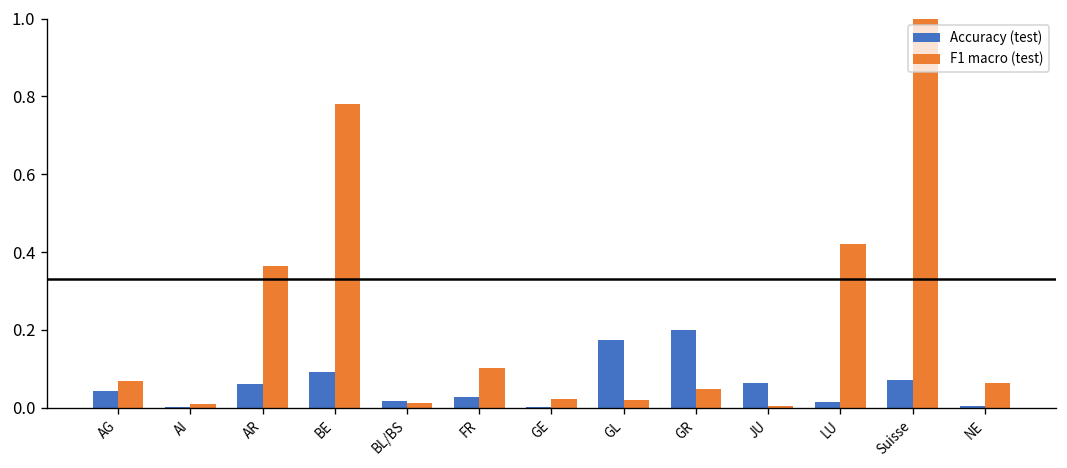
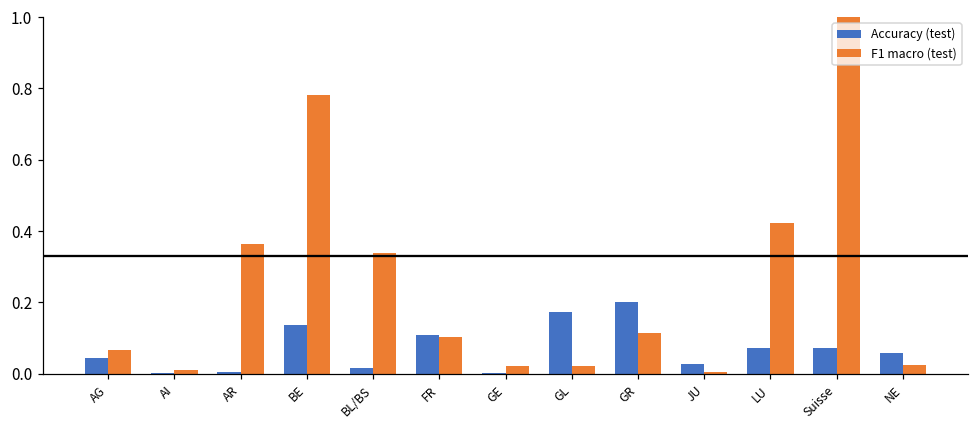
Accuracy (test), AR: 0.06 -> 0.00
Accuracy (test), BE: 0.09 -> 0.14
F1 macro (test), BL/BS: 0.01 -> 0.34
Accuracy (test), FR: 0.03 -> 0.11
F1 macro (test), GR: 0.05 -> 0.11
Accuracy (test), JU: 0.06 -> 0.03
Accuracy (test), LU: 0.01 -> 0.07
Accuracy (test), NE: 0.00 -> 0.06
F1 macro (test), NE: 0.06 -> 0.02
